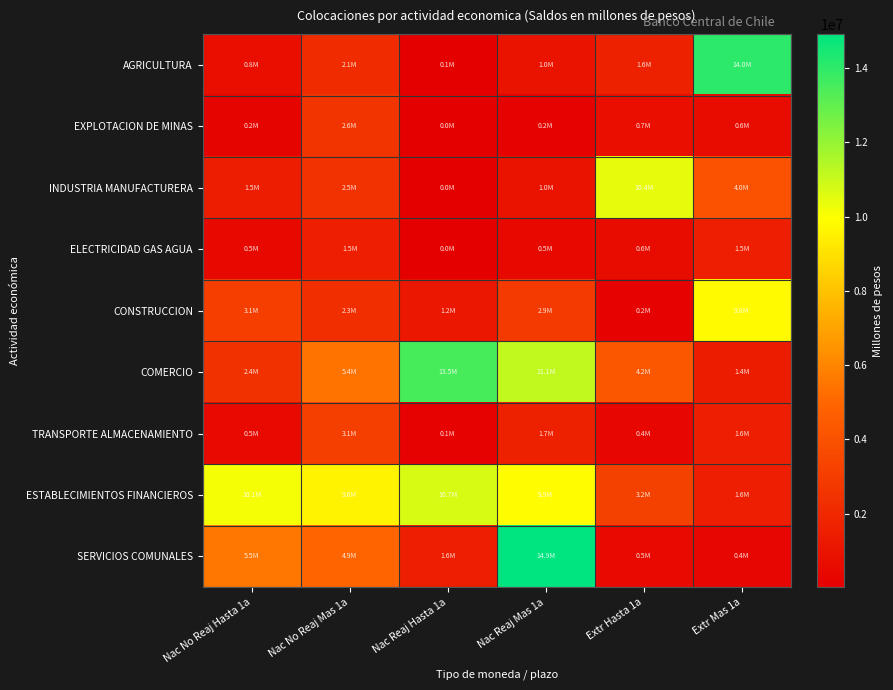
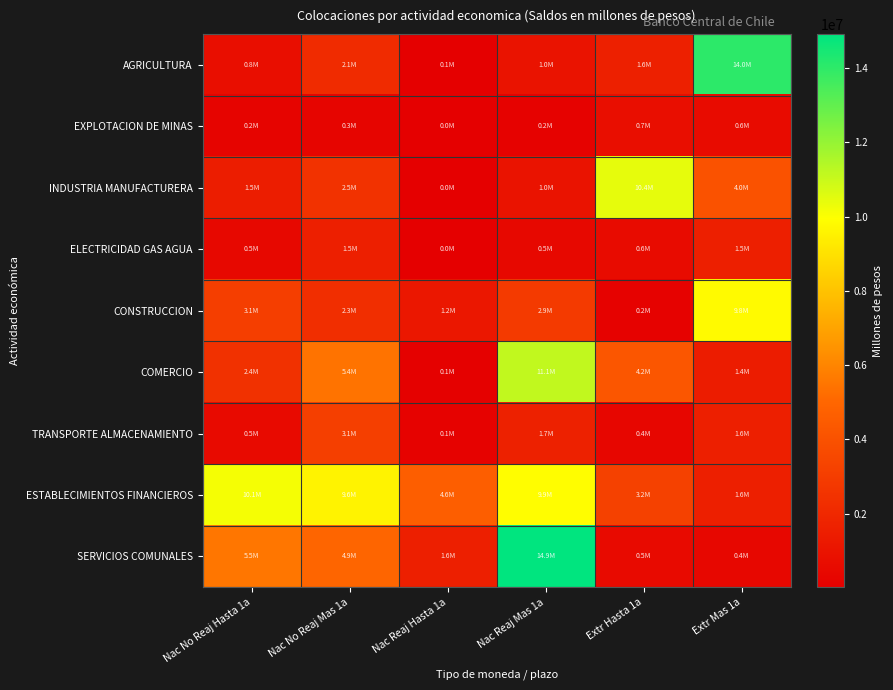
EXPLOTACION DE MINAS, Nac No Reaj Mas 1a: 2.6M -> 0.3M
COMERCIO, Nac Reaj Hasta 1a: 13.5M -> 0.1M
ESTABLECIMIENTOS FINANCIEROS, Nac Reaj Hasta 1a: 10.7M -> 4.6M
